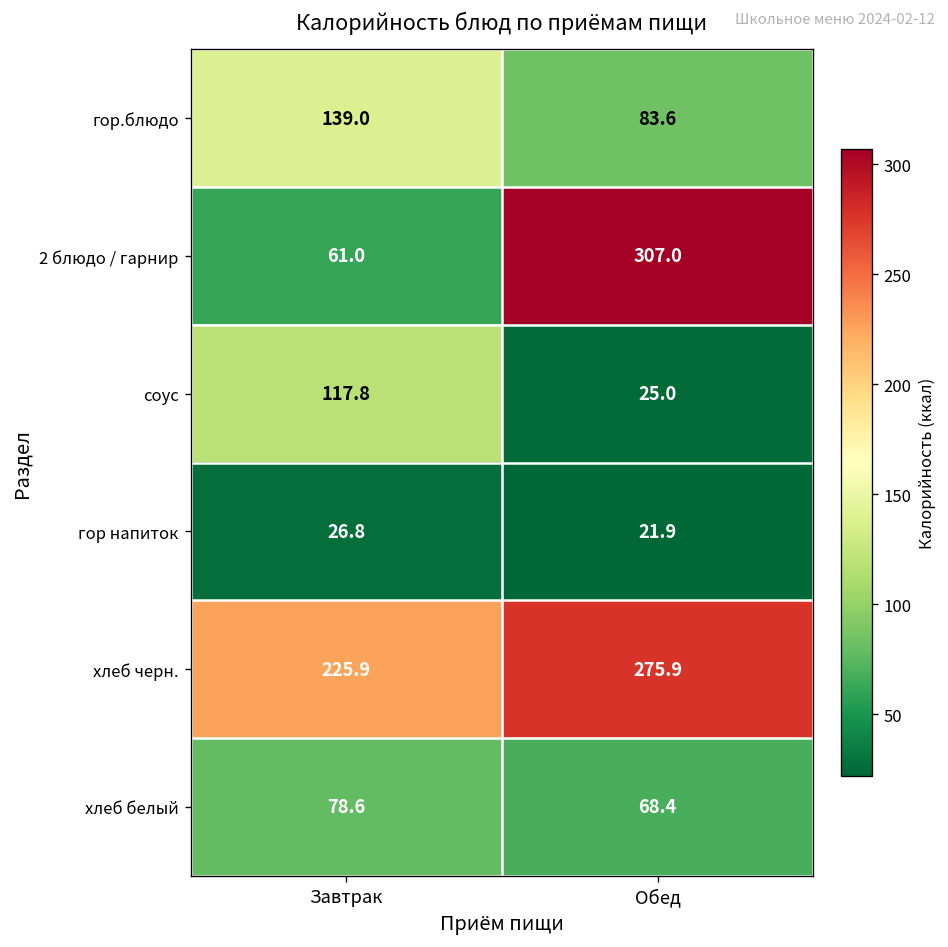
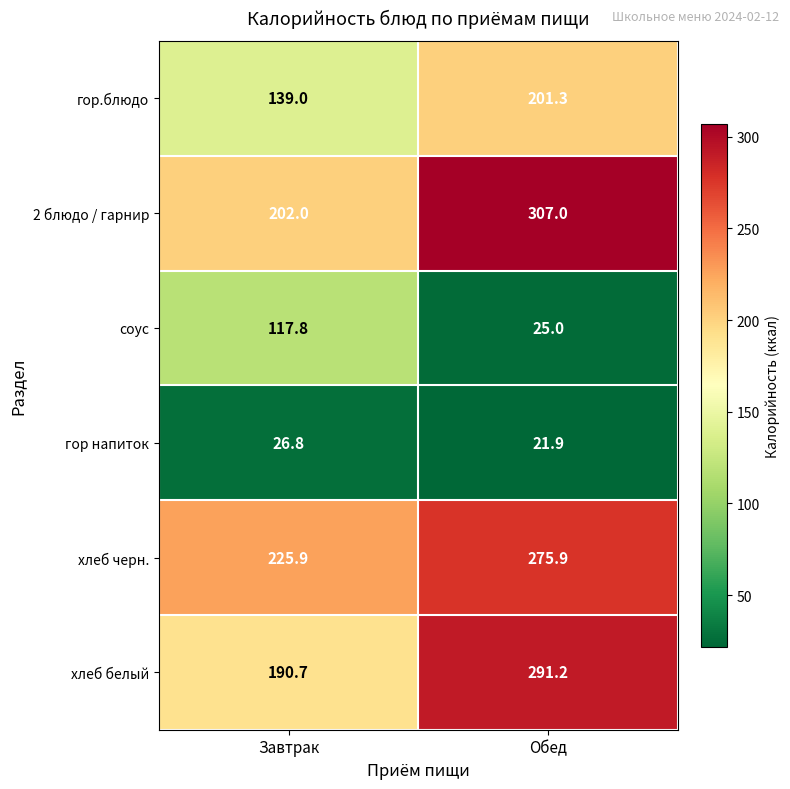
гор.блюдо, Обед: 83.6 -> 201.3
2 блюдо / гарнир, Завтрак: 61.0 -> 202.0
хлеб белый, Завтрак: 78.6 -> 190.7
хлеб белый, Обед: 68.4 -> 291.2
